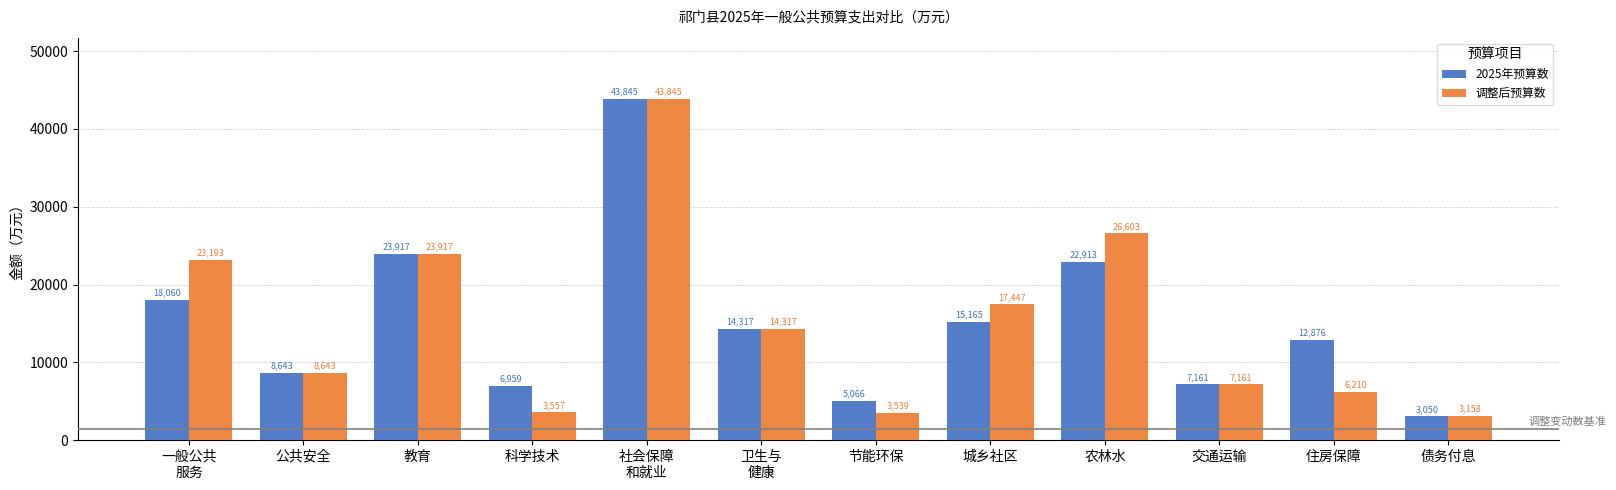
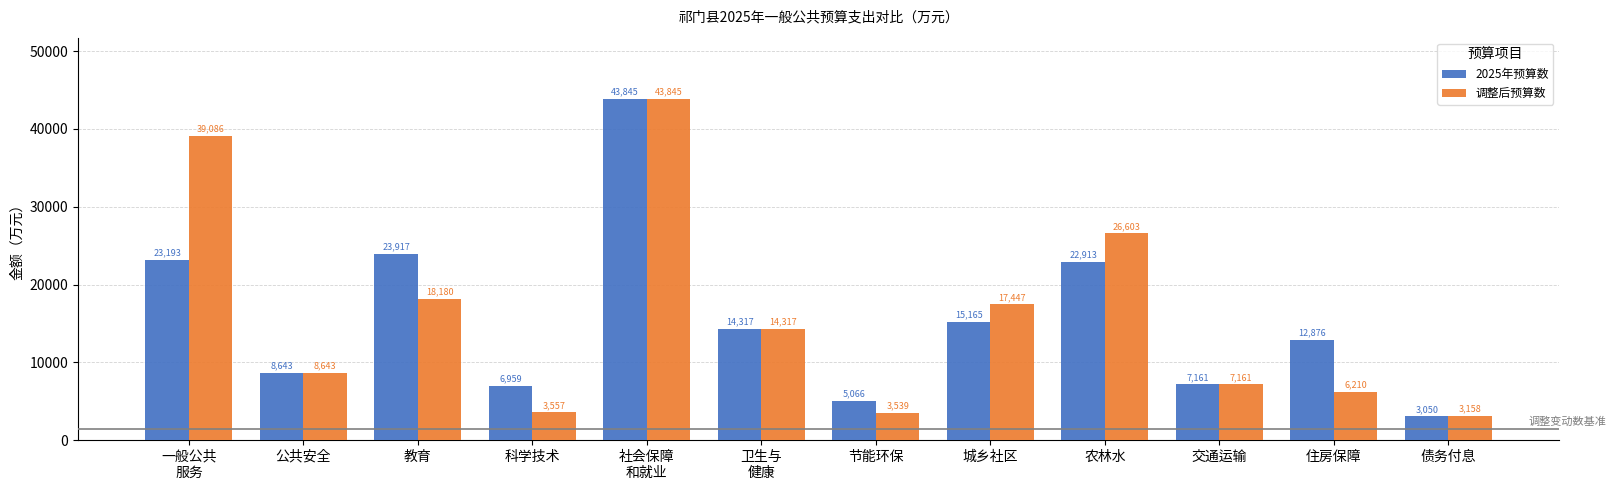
2025年预算数, 一般公共 服务: 18,060 -> 23,193
调整后预算数, 一般公共 服务: 23,193 -> 39,086
调整后预算数, 教育: 23,917 -> 18,180
